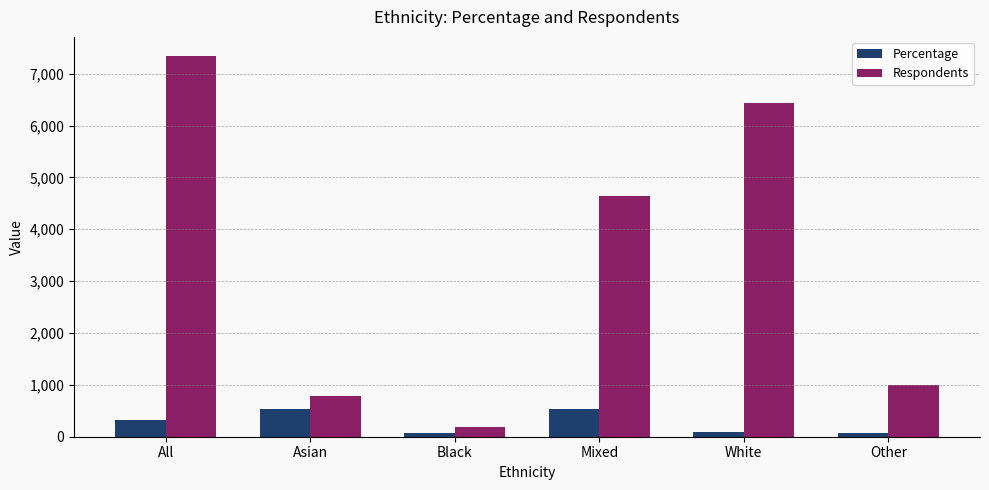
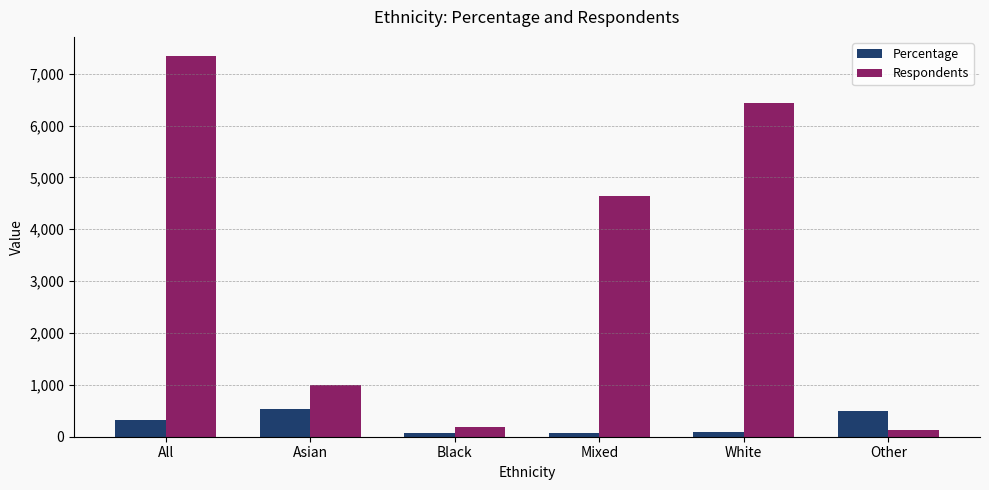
Respondents, Asian: 800 -> 1,000
Percentage, Mixed: 500 -> 100
Percentage, Other: 100 -> 500
Respondents, Other: 1,000 -> 100
